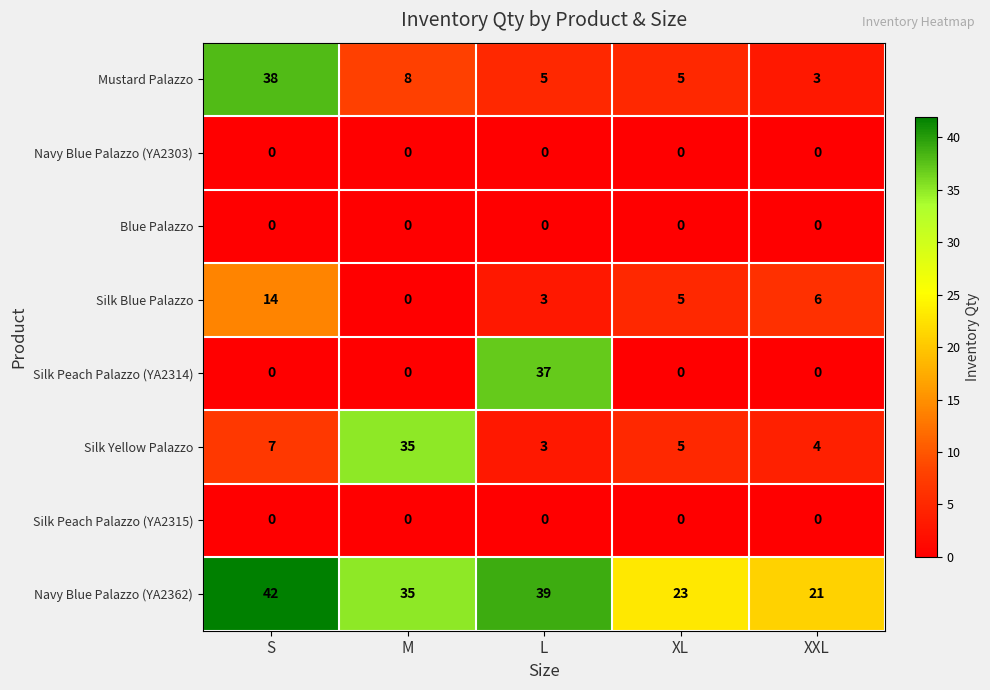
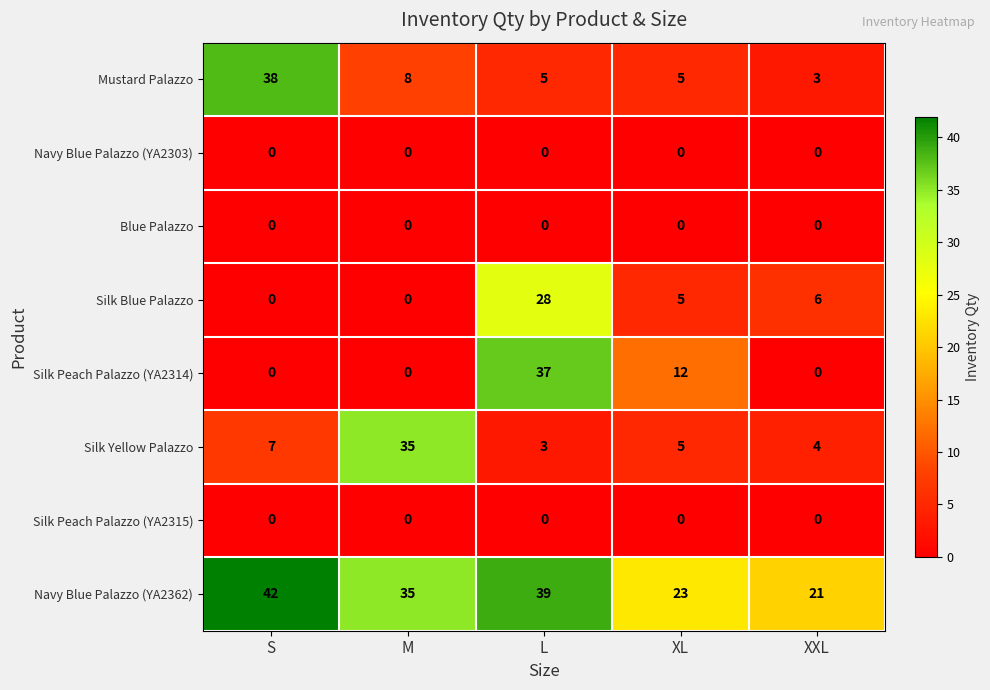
Silk Blue Palazzo, S: 14 -> 0
Silk Blue Palazzo, L: 3 -> 28
Silk Peach Palazzo (YA2314), XL: 0 -> 12
